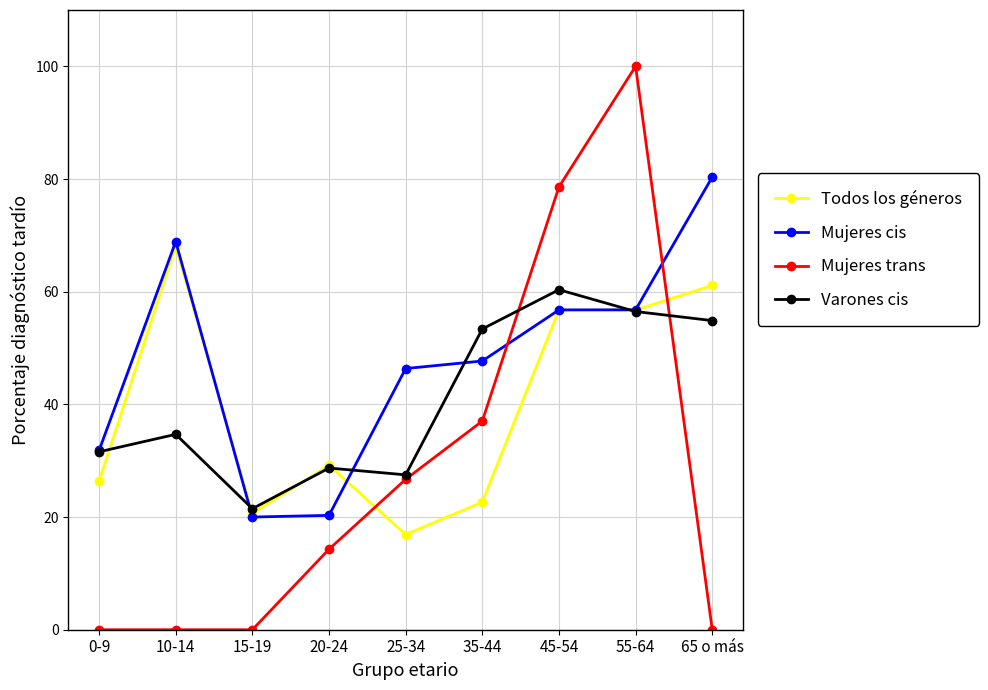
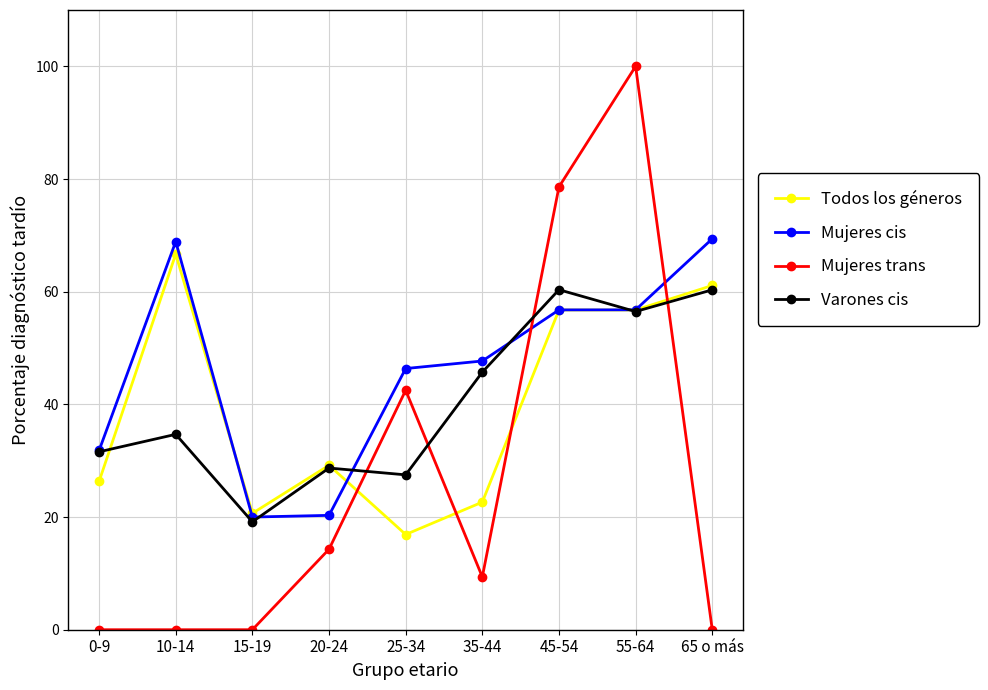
Todos los géneros, 10-14: 68 -> 67
Varones cis, 15-19: 21 -> 19
Mujeres trans, 25-34: 27 -> 43
Mujeres trans, 35-44: 37 -> 9
Varones cis, 35-44: 53 -> 46
Mujeres cis, 65 o más: 80 -> 69
Varones cis, 65 o más: 55 -> 60
